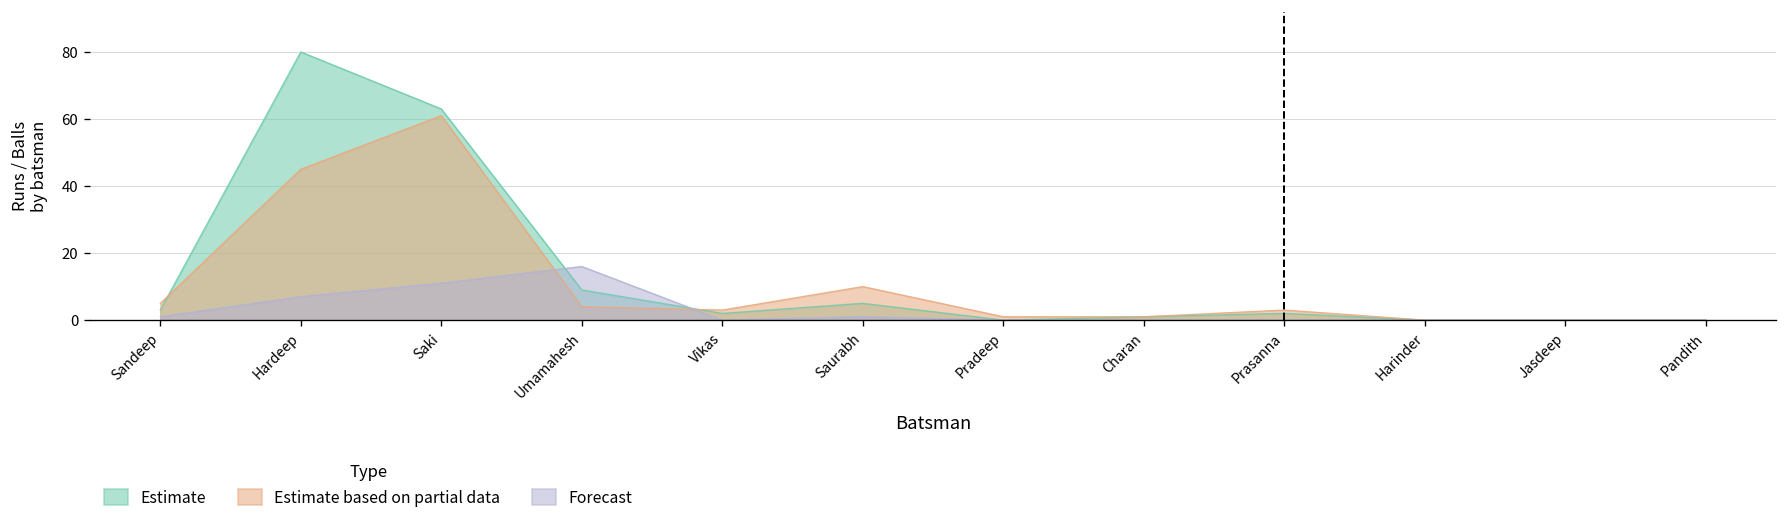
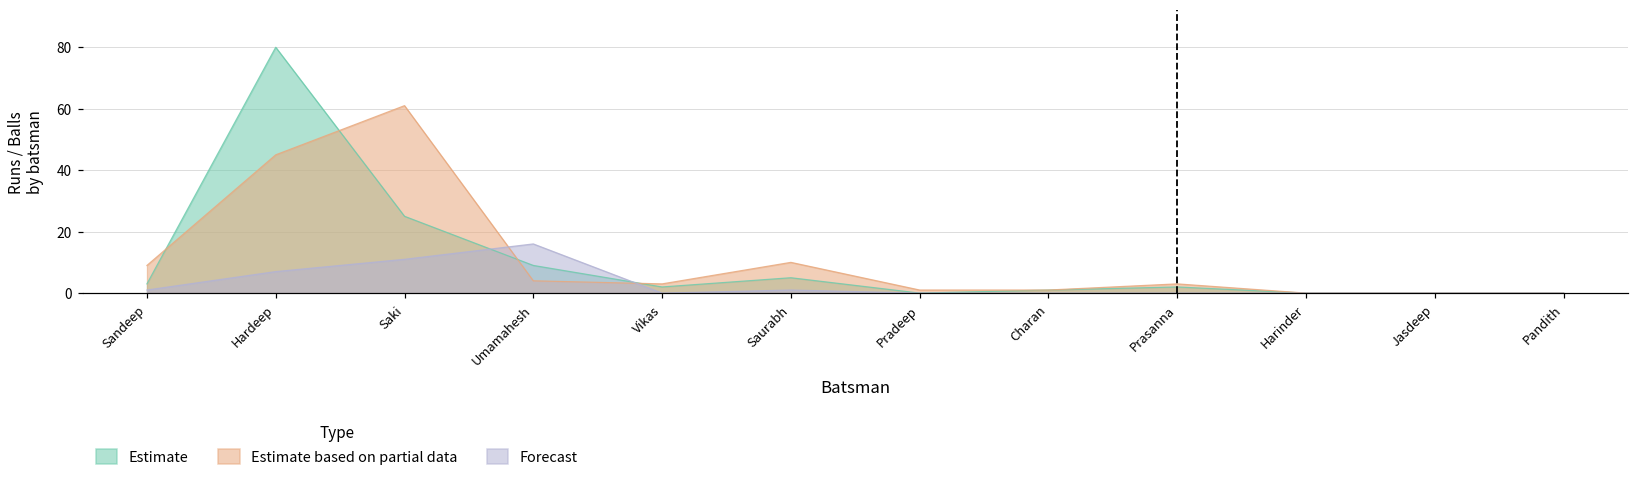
Estimate based on partial data, Sandeep: 5 -> 9
Estimate, Saki: 63 -> 25
